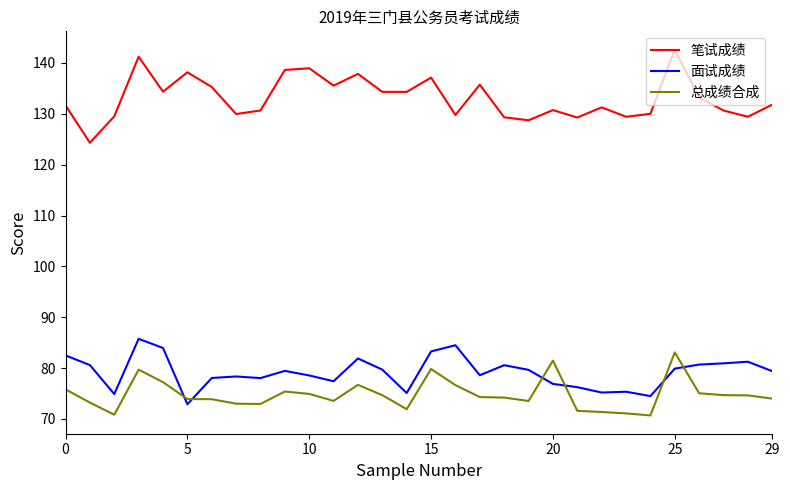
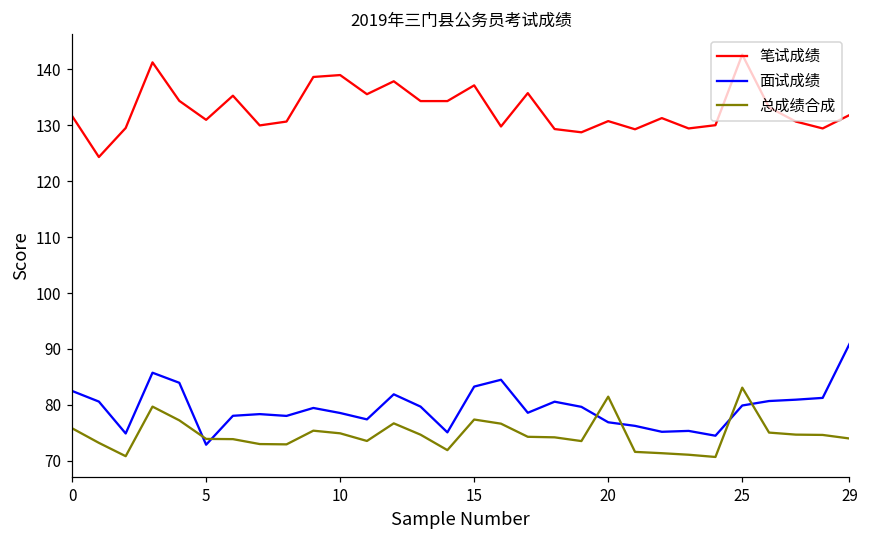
笔试成绩, 5: 138 -> 131
总成绩合成, 15: 80 -> 77
面试成绩, 29: 79 -> 91
